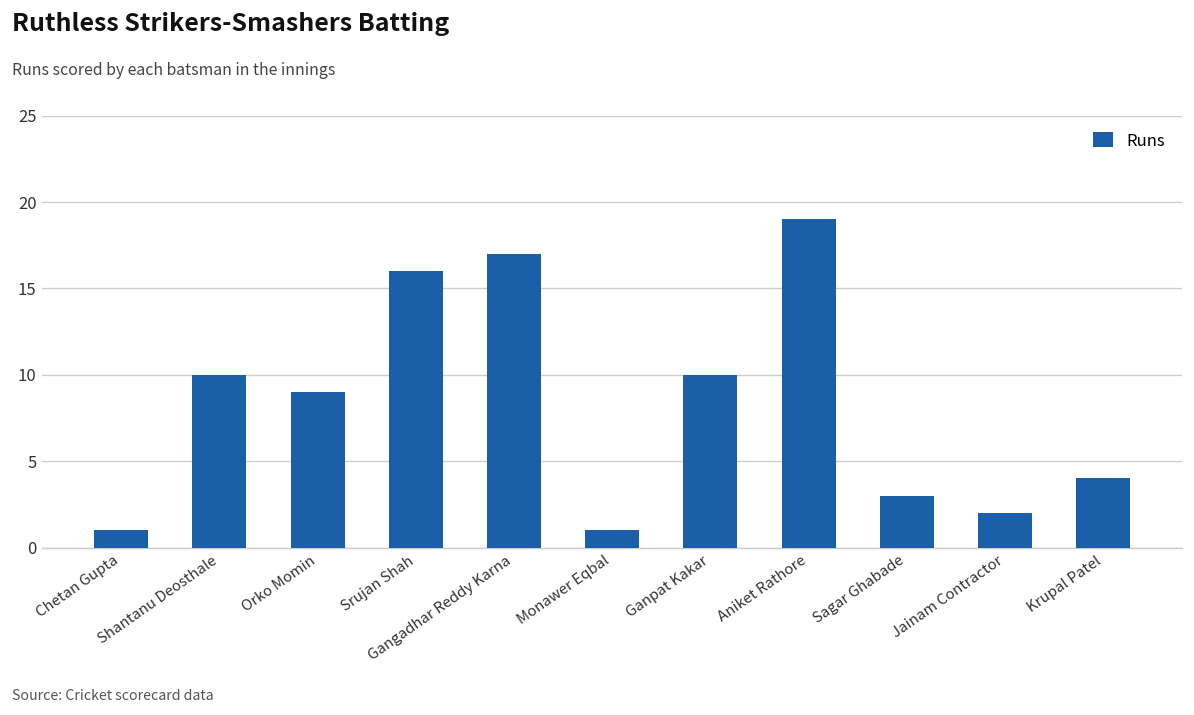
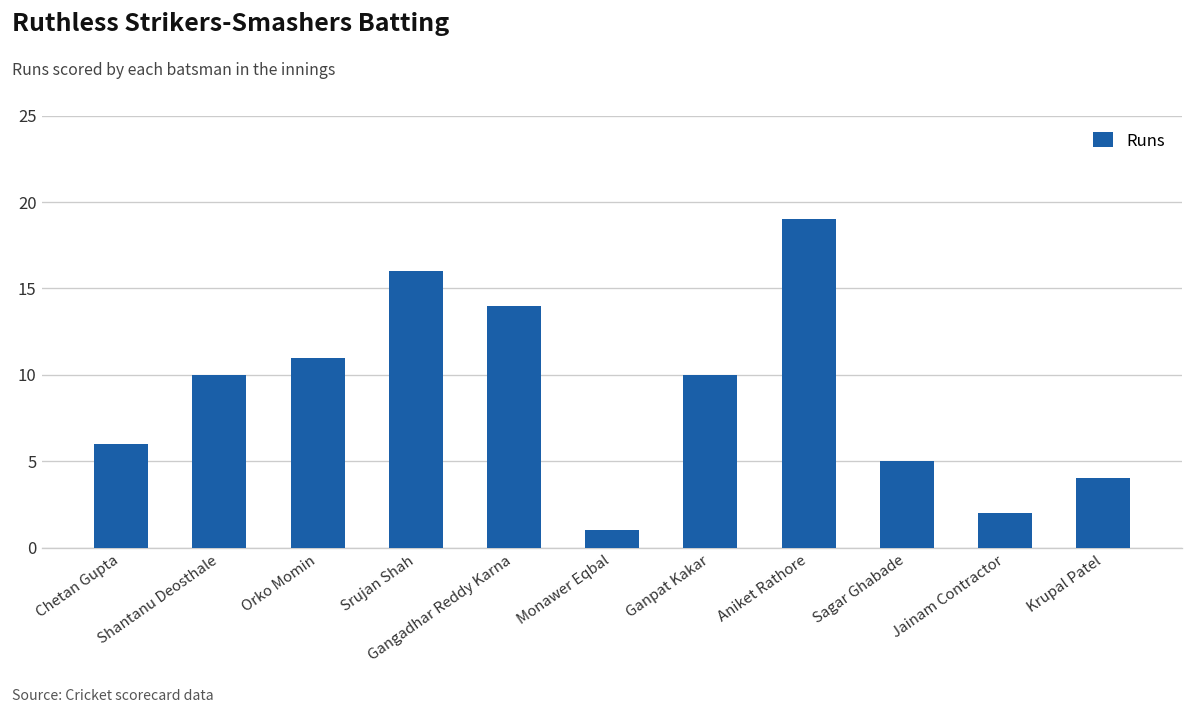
Chetan Gupta: 1 -> 6
Orko Momin: 9 -> 11
Gangadhar Reddy Karna: 17 -> 14
Sagar Ghabade: 3 -> 5
